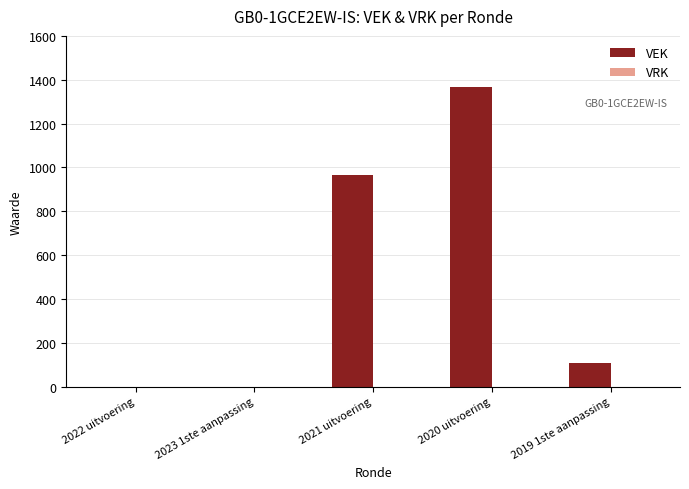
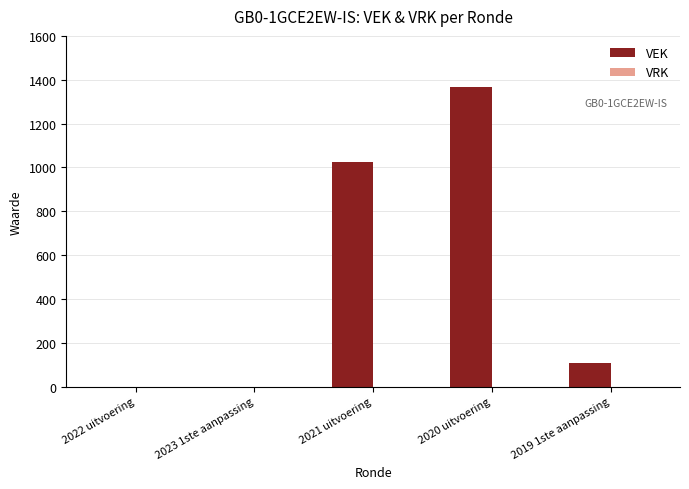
VEK, 2021 uitvoering: 960 -> 1020
